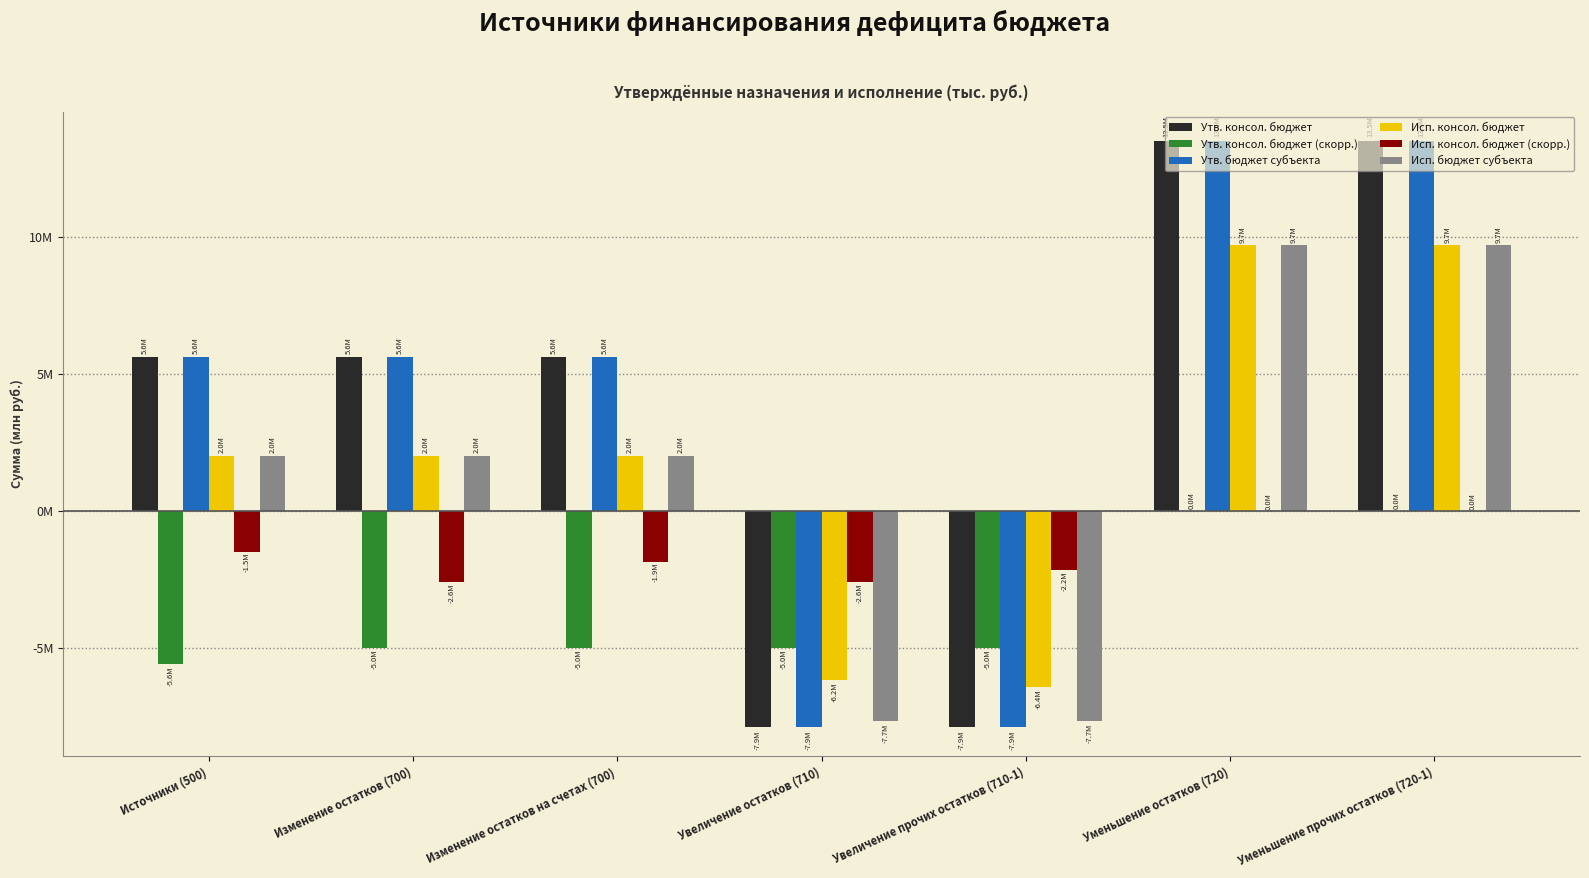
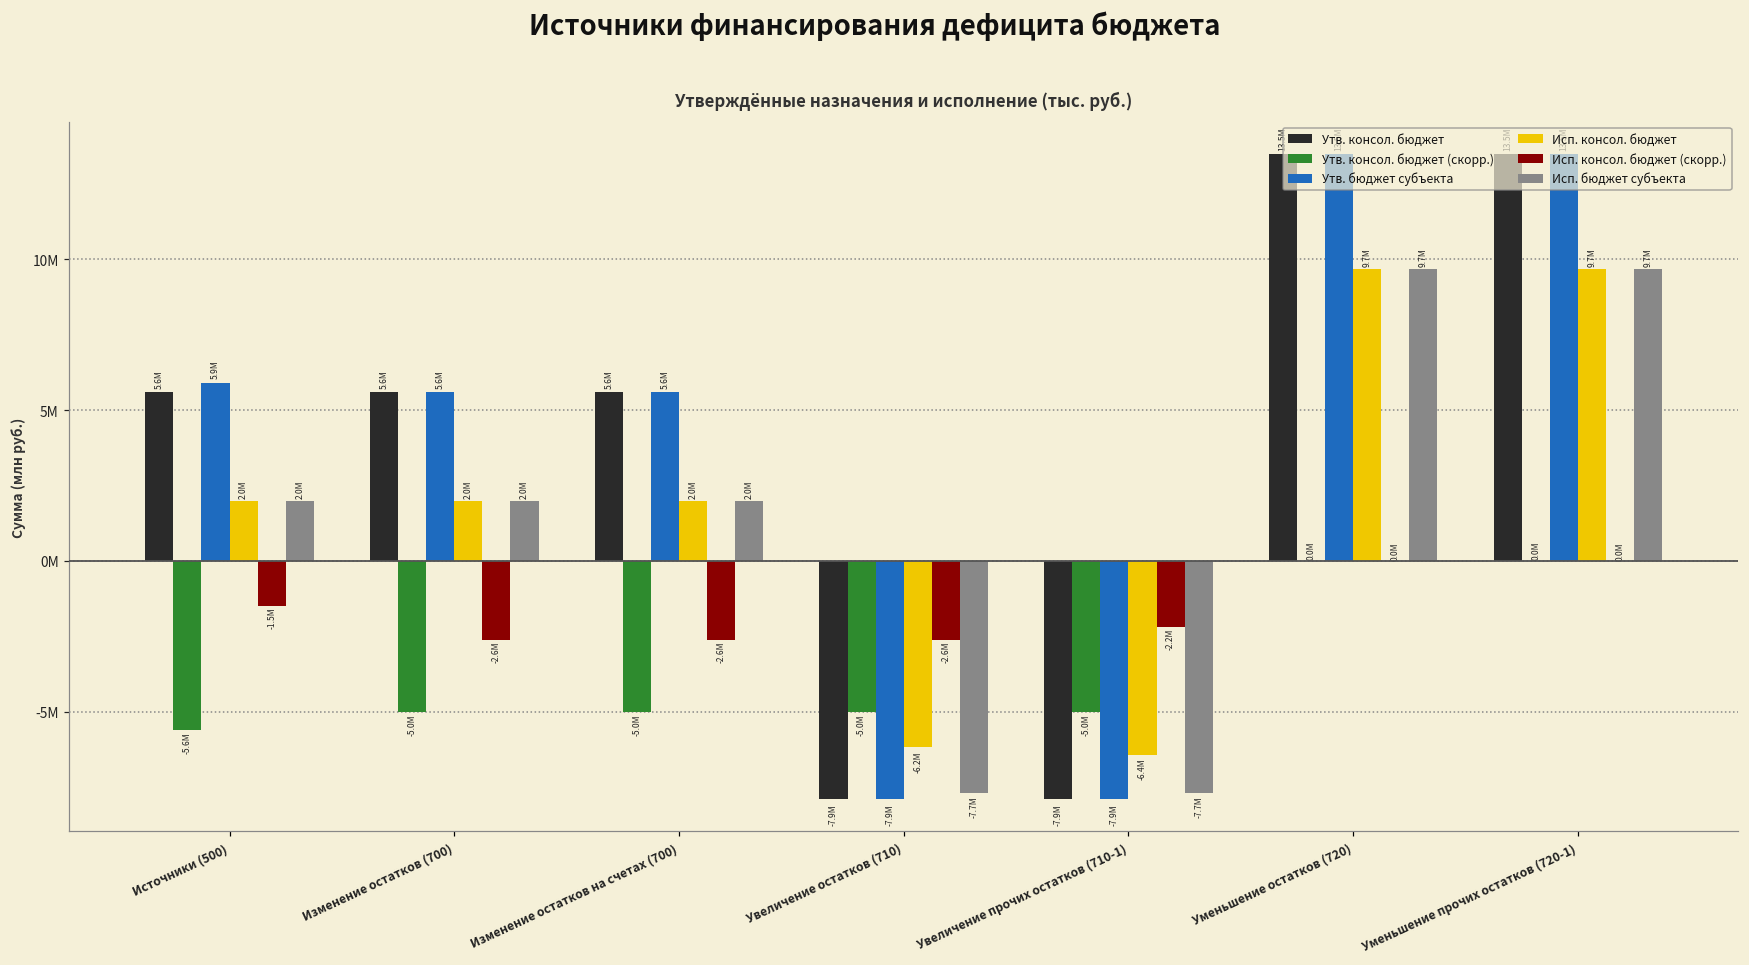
Утв. бюджет субъекта, Источники (500): 5.6M -> 5.9M
Исп. консол. бюджет (скорр.), Изменение остатков на счетах (700): -1.9M -> -2.6M
